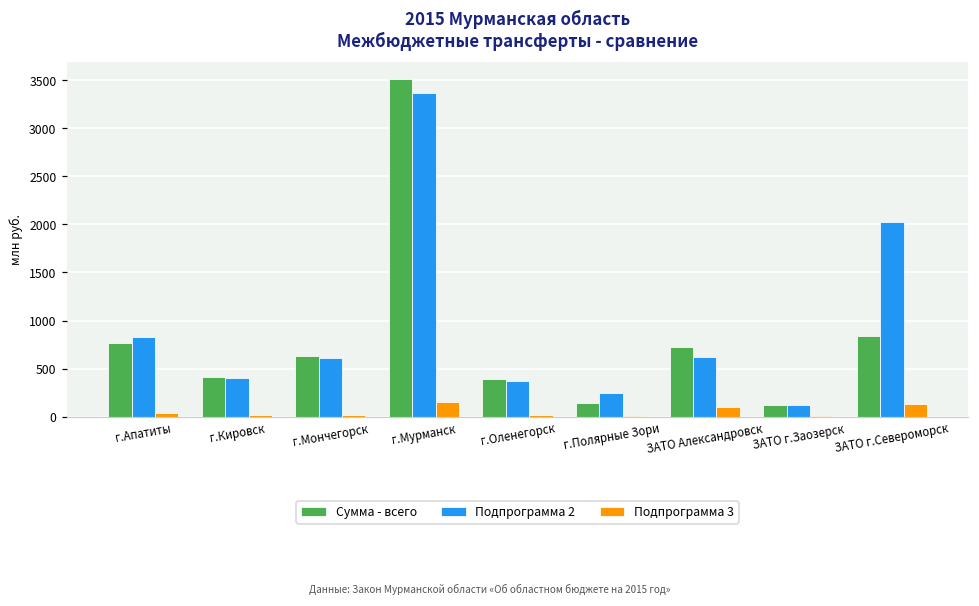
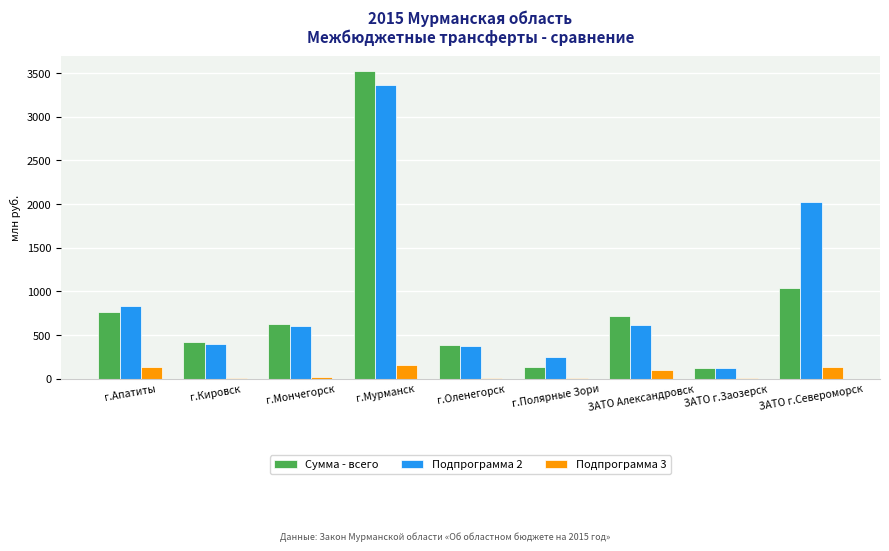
Подпрограмма 3, г.Апатиты: 0 -> 100
Сумма - всего, ЗАТО г.Североморск: 800 -> 1000
